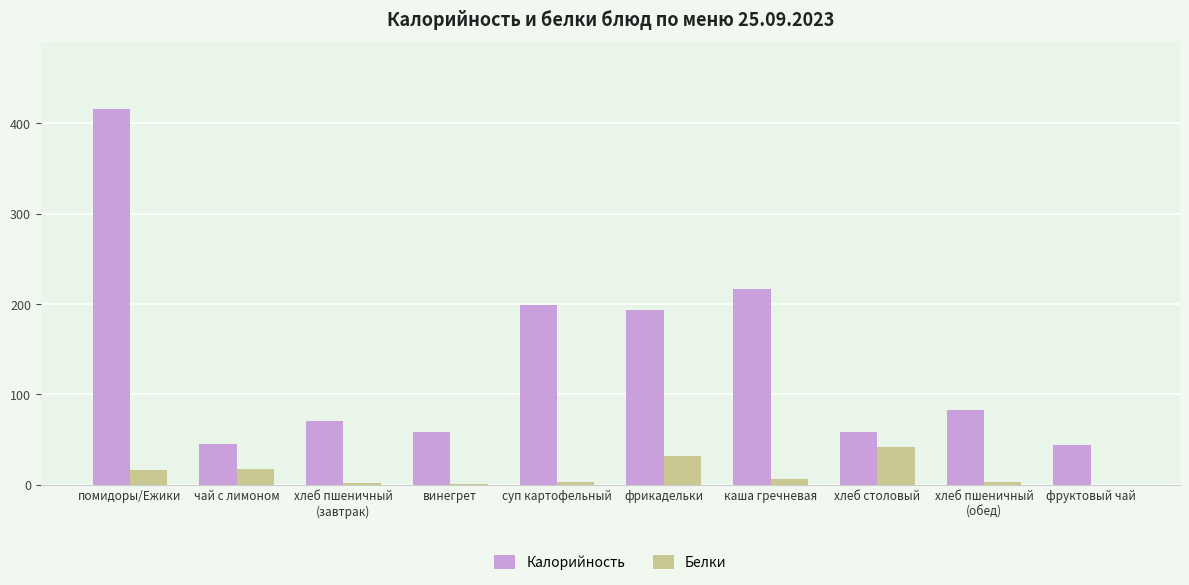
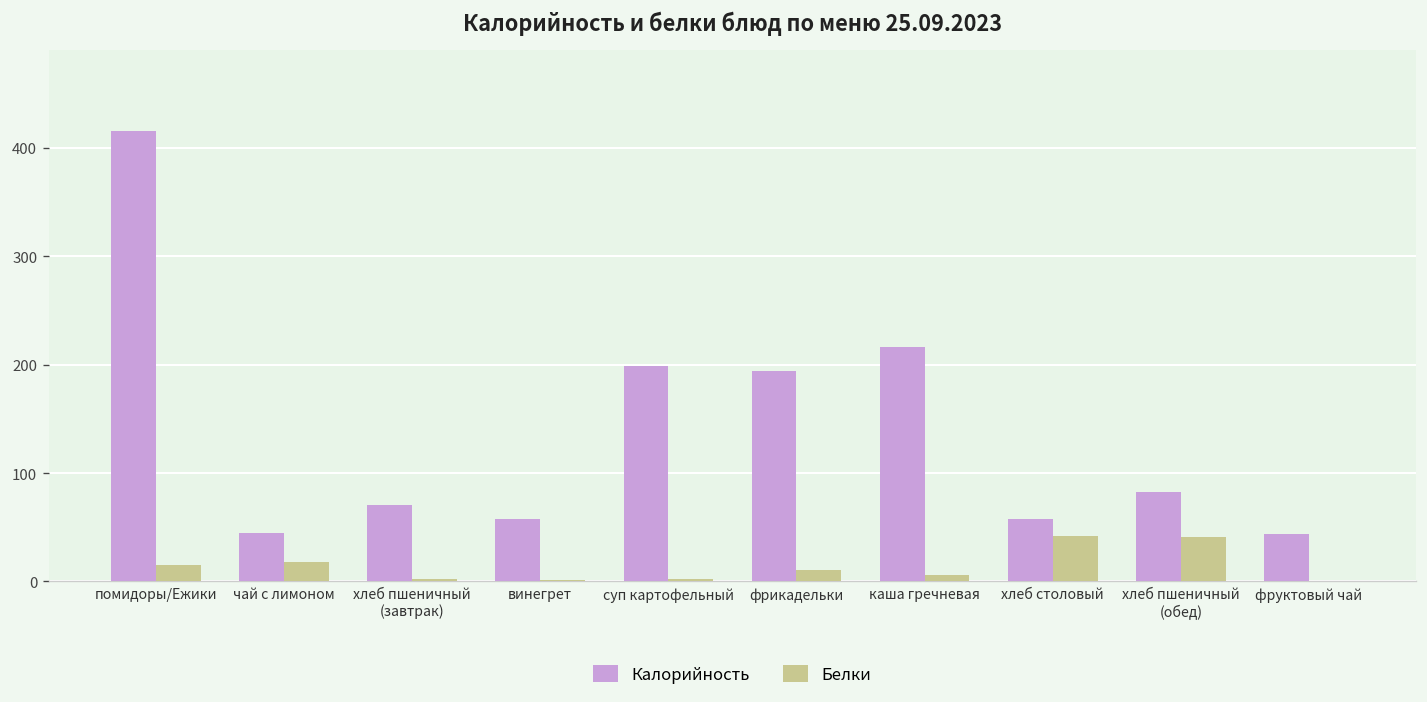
Белки, фрикадельки: 30 -> 10
Белки, хлеб пшеничный (обед): 0 -> 40
